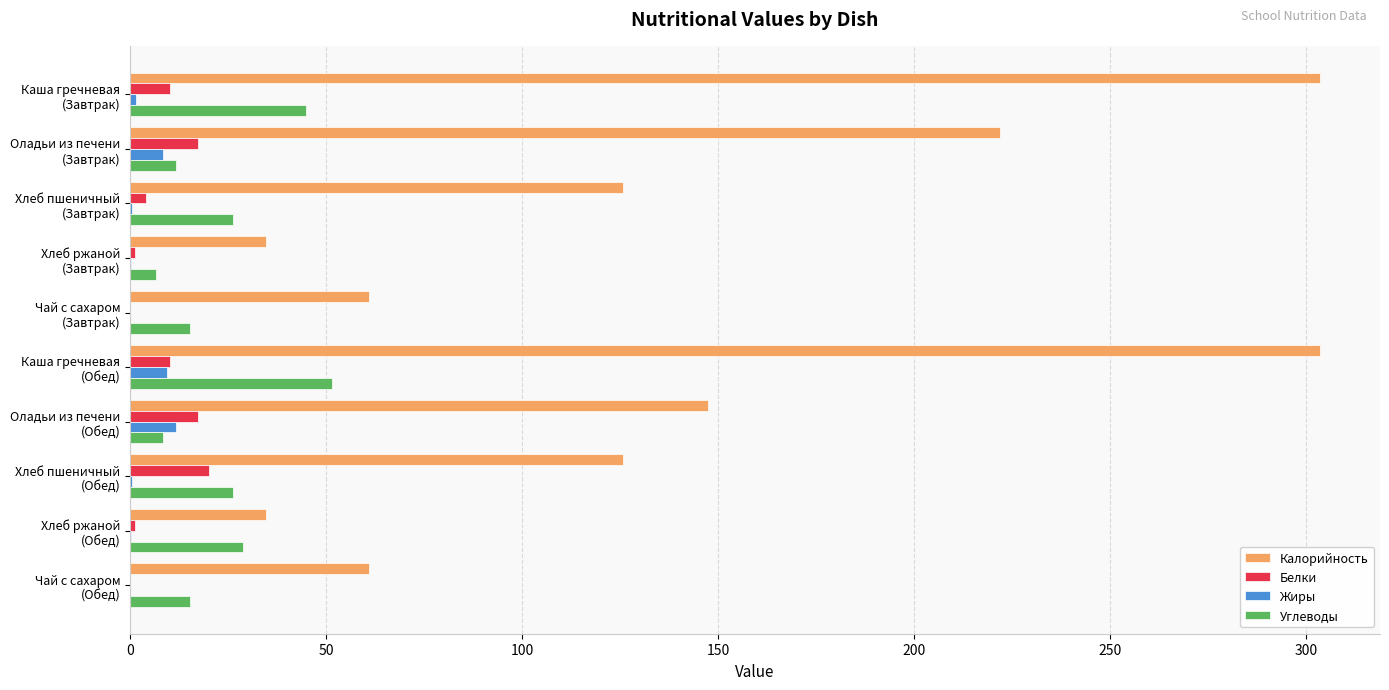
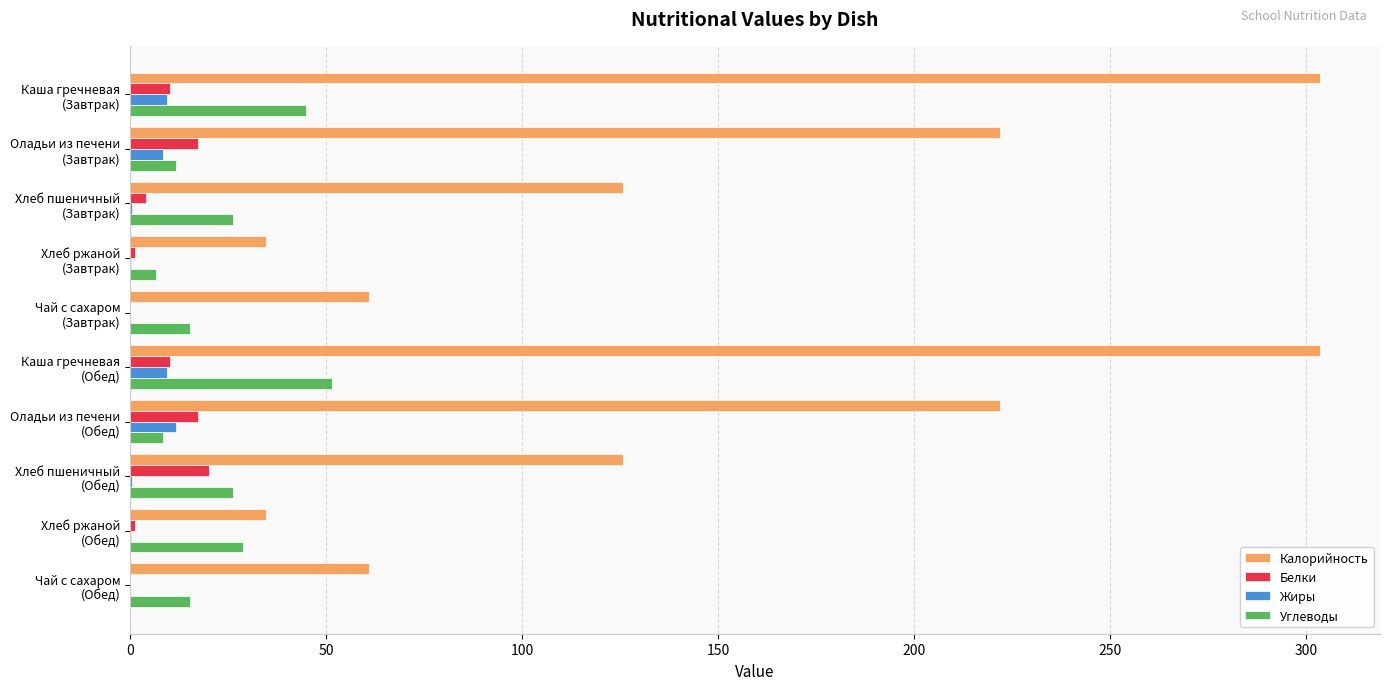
Жиры, Каша гречневая (Завтрак): 1 -> 9
Калорийность, Оладьи из печени (Обед): 147 -> 222
